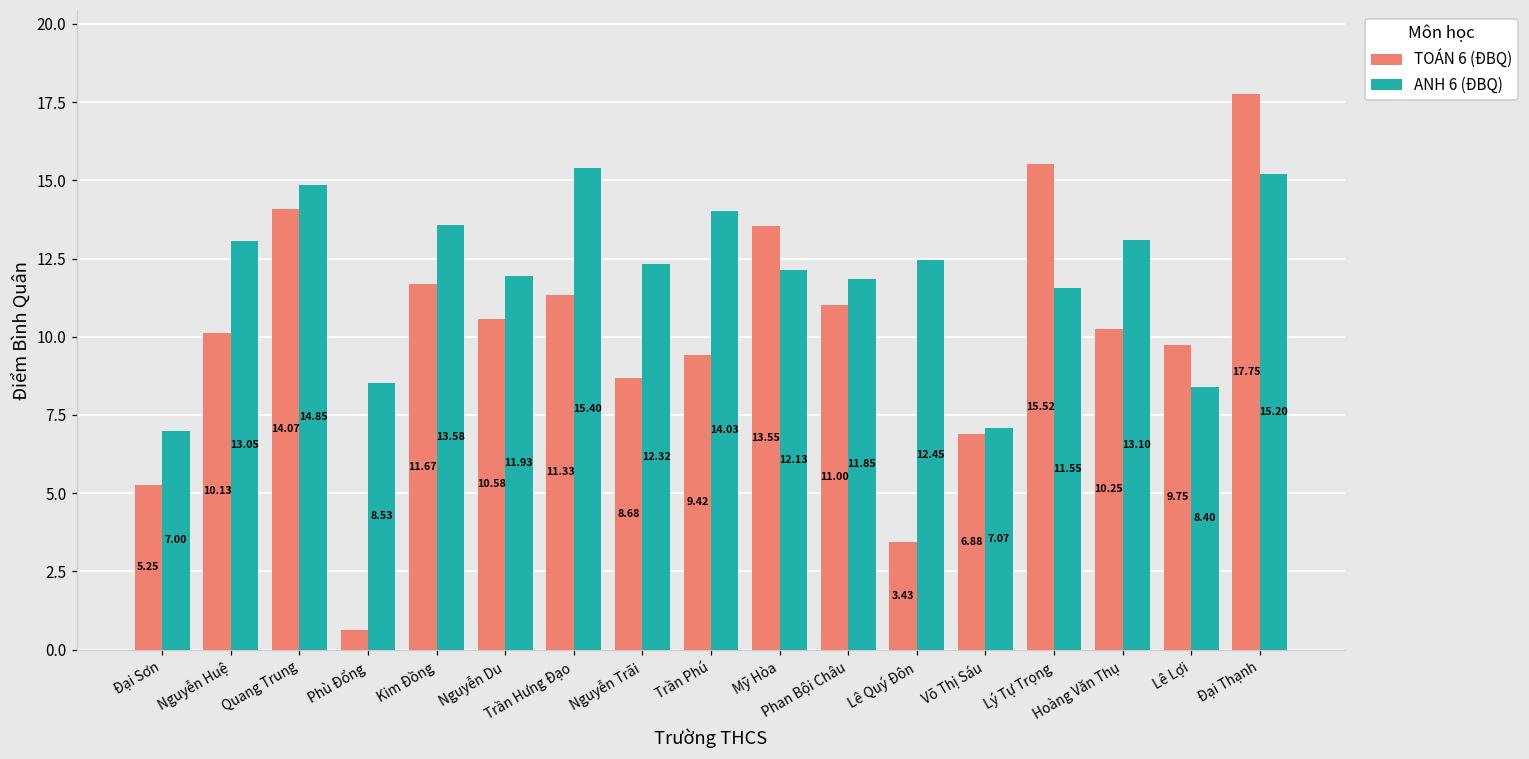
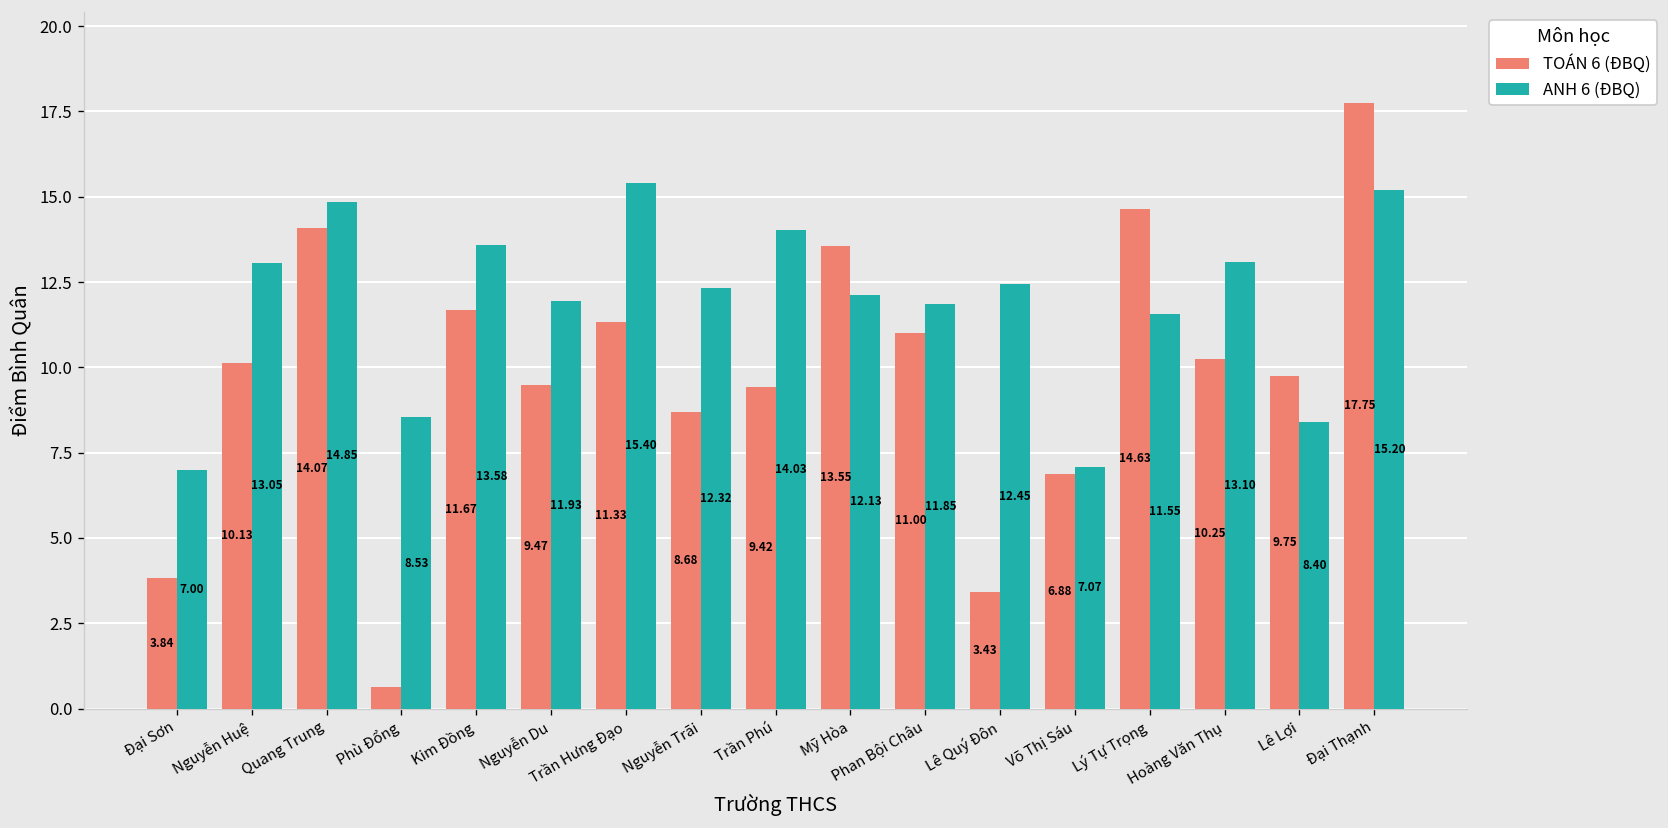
TOÁN 6 (ĐBQ), Đại Sơn: 5.25 -> 3.84
TOÁN 6 (ĐBQ), Nguyễn Du: 10.58 -> 9.47
TOÁN 6 (ĐBQ), Lý Tự Trọng: 15.52 -> 14.63
